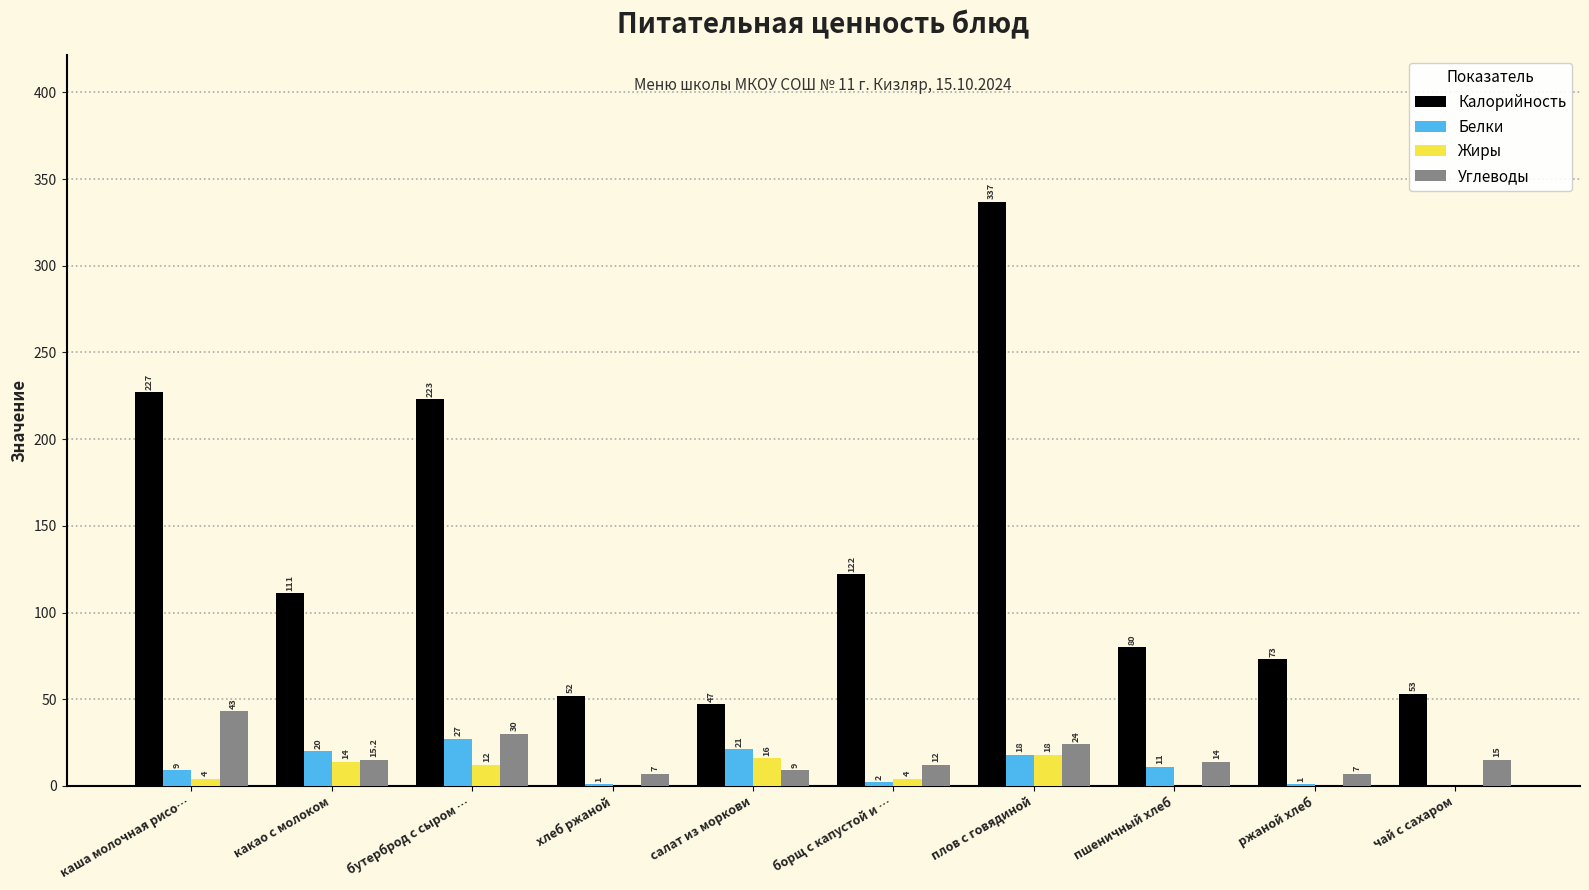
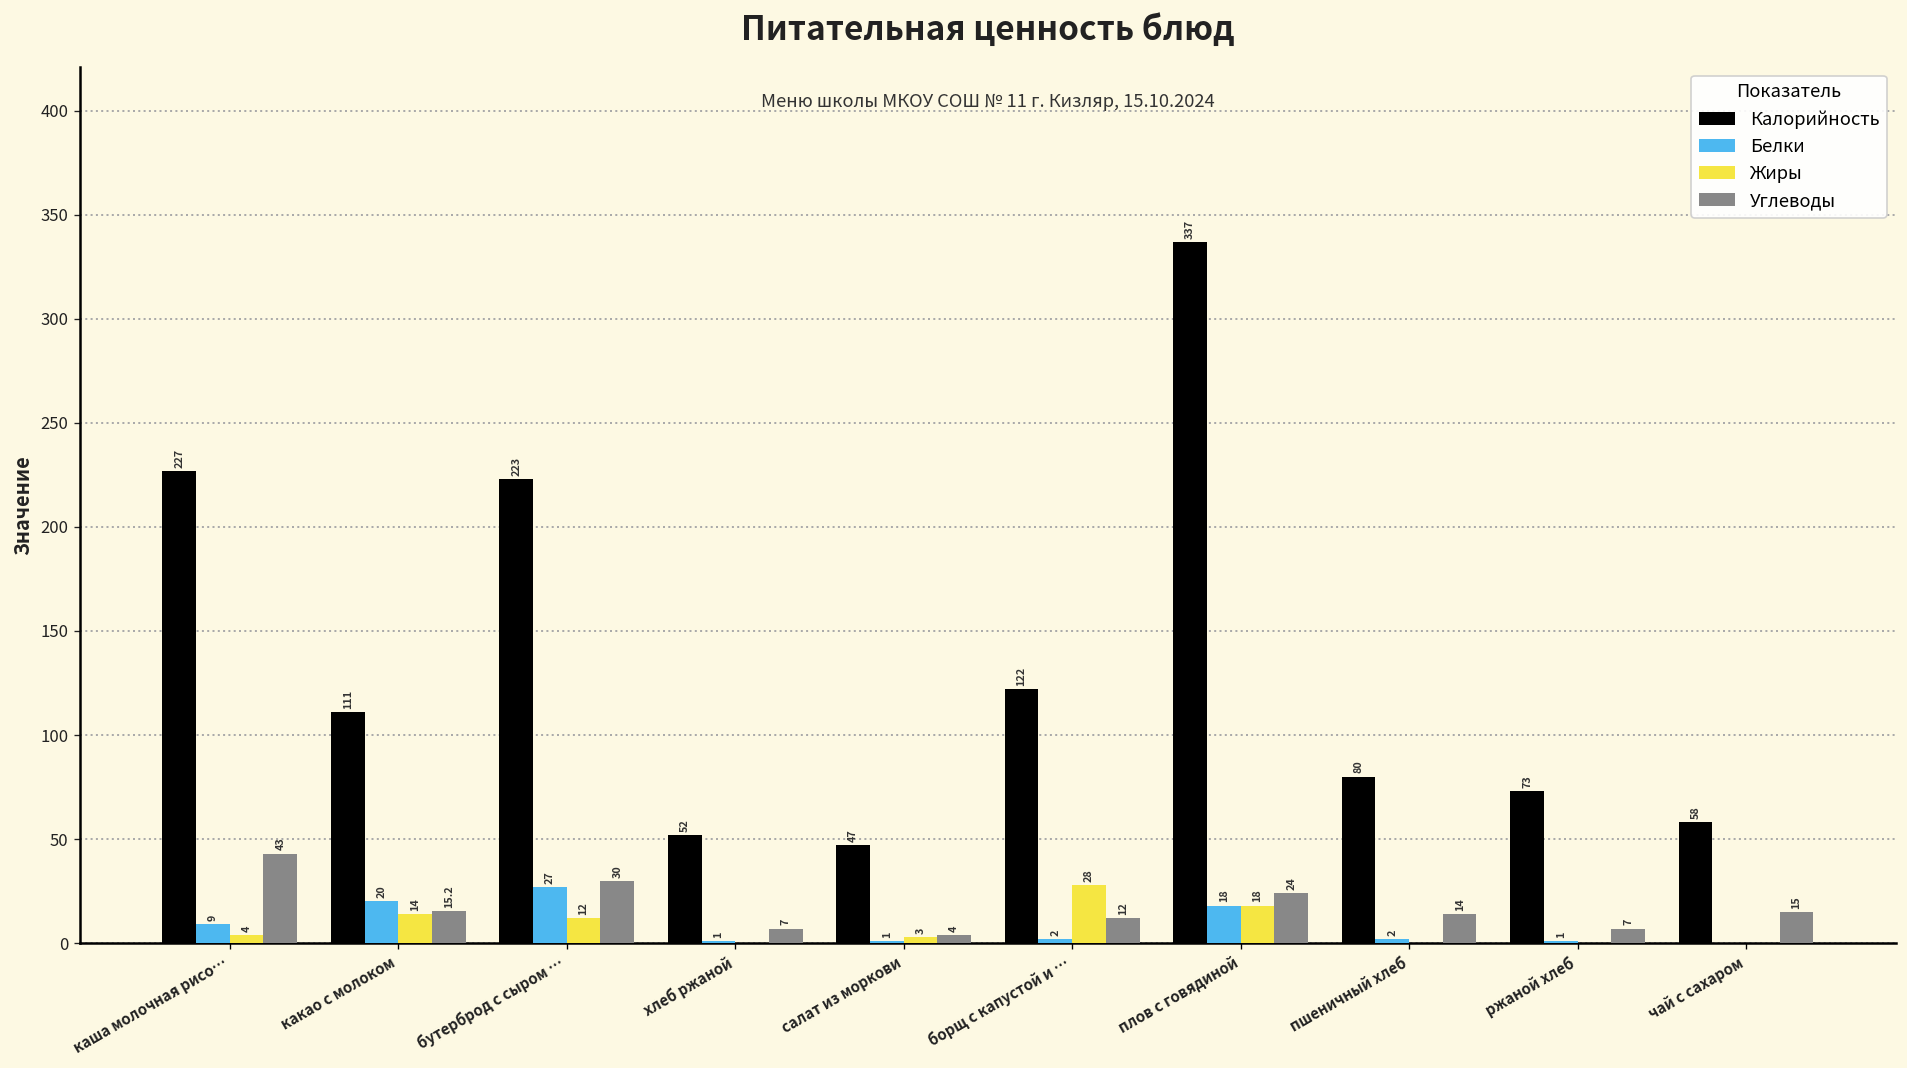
Белки, салат из моркови: 21 -> 1
Жиры, салат из моркови: 16 -> 3
Углеводы, салат из моркови: 9 -> 4
Жиры, борщ с капустой и …: 4 -> 28
Белки, пшеничный хлеб: 11 -> 2
Калорийность, чай с сахаром: 53 -> 58
